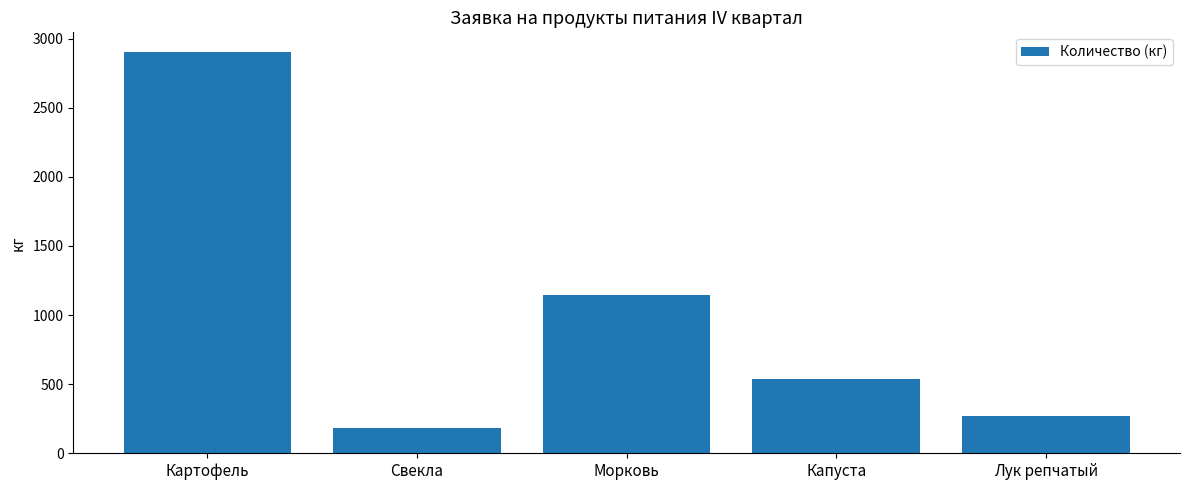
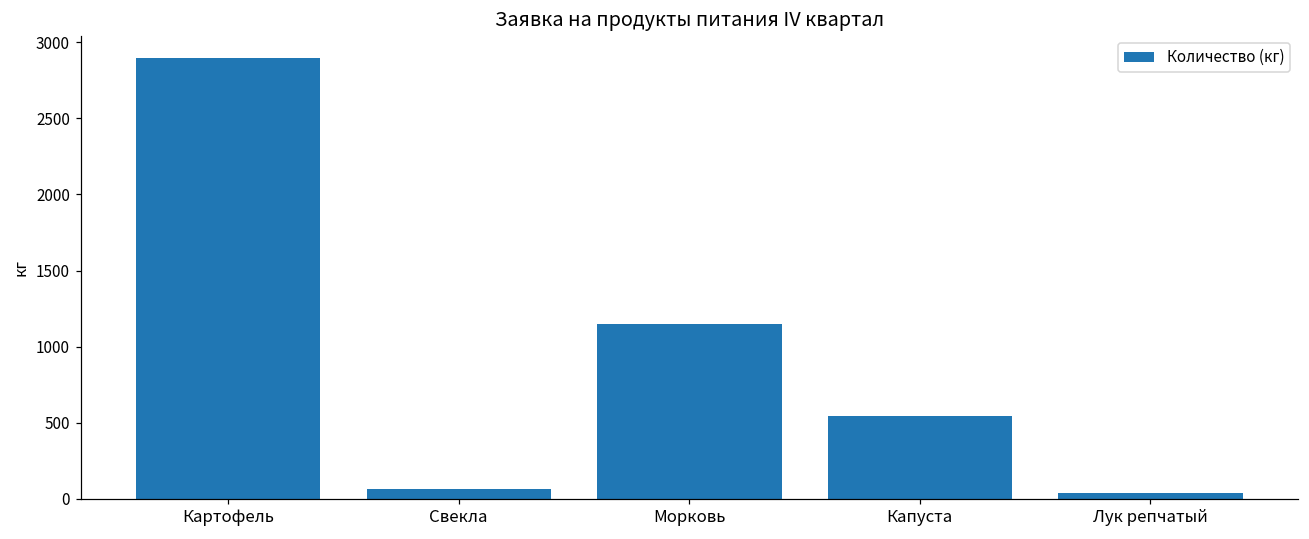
Свекла: 180 -> 60
Лук репчатый: 270 -> 40
